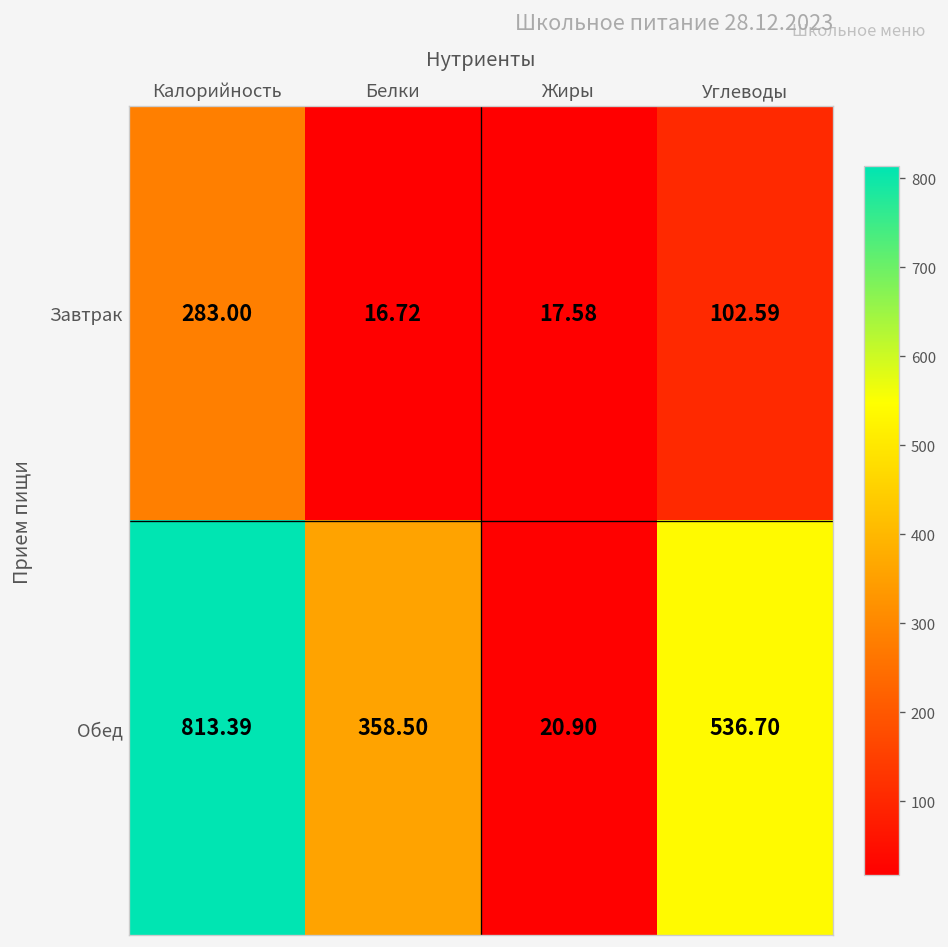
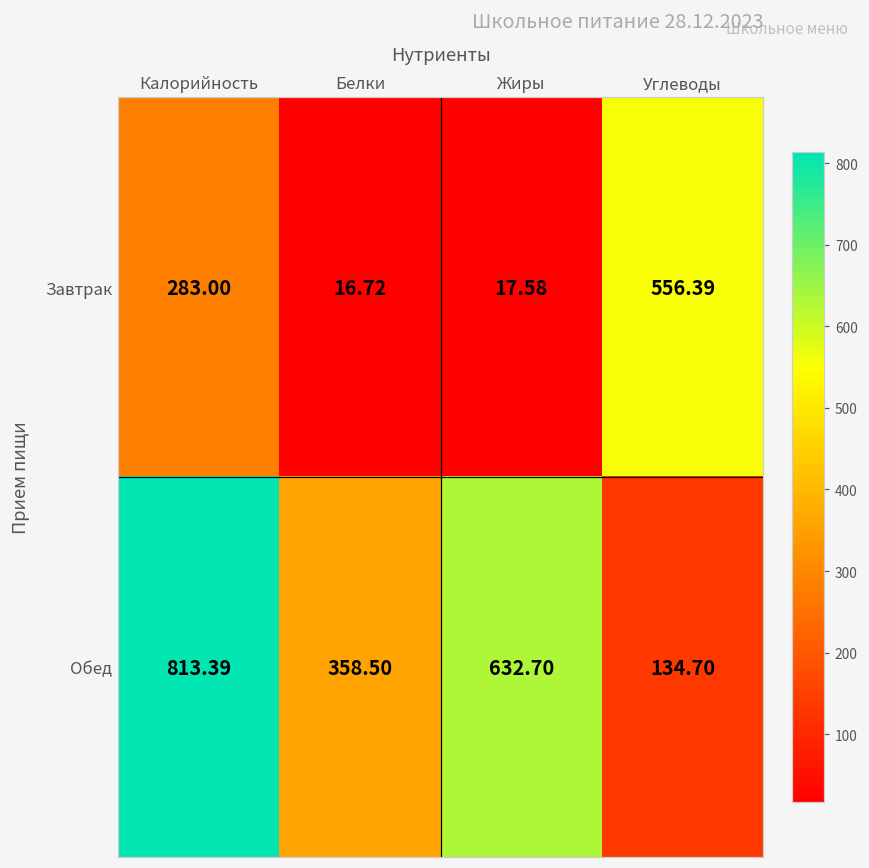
Завтрак, Углеводы: 102.59 -> 556.39
Обед, Жиры: 20.90 -> 632.70
Обед, Углеводы: 536.70 -> 134.70
